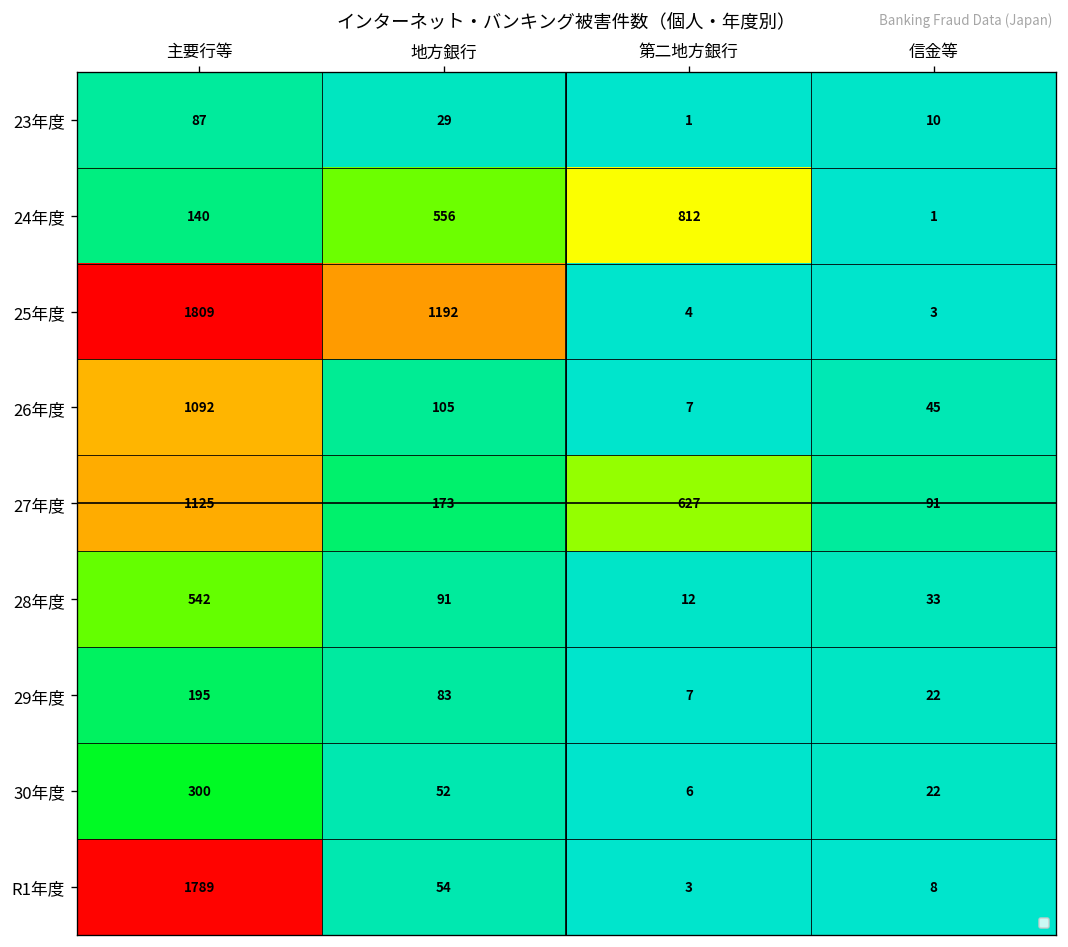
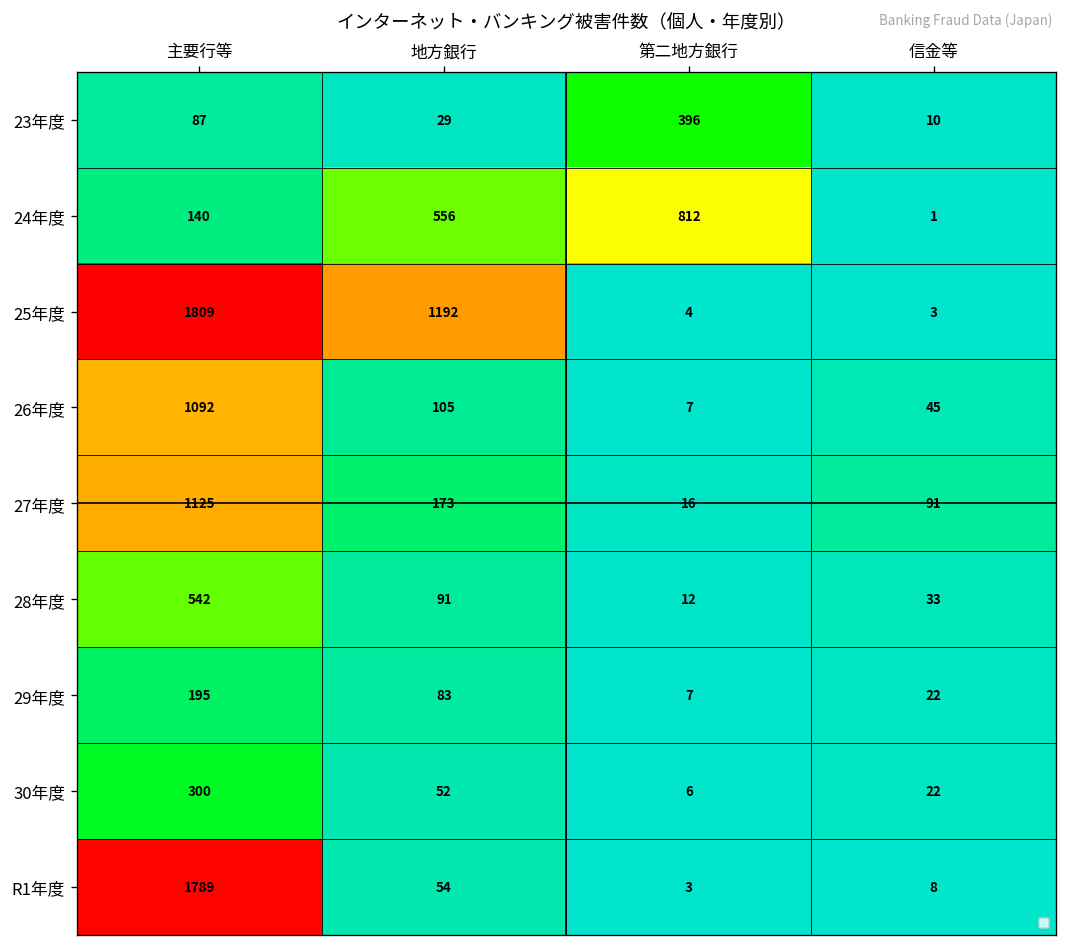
23年度, 第二地方銀行: 1 -> 396
27年度, 第二地方銀行: 627 -> 16
